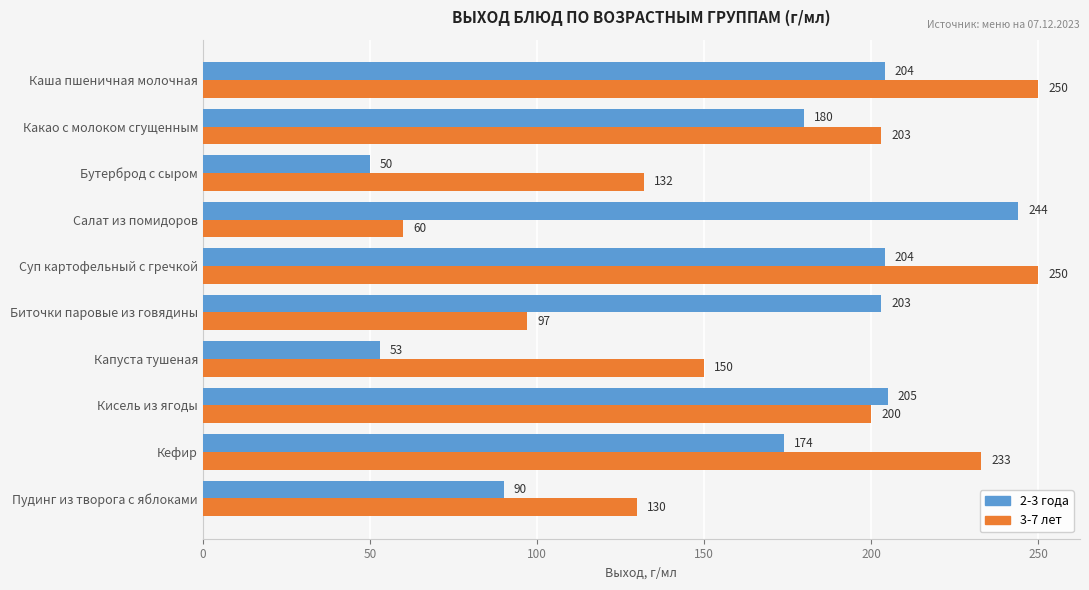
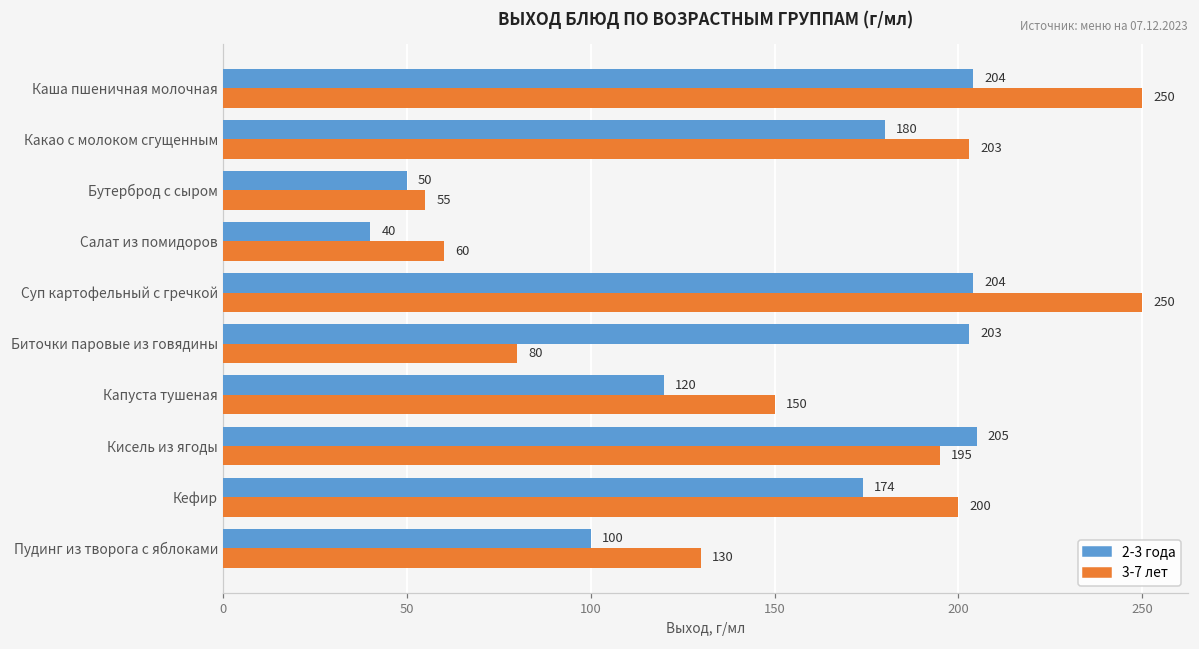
3-7 лет, Бутерброд с сыром: 132 -> 55
2-3 года, Салат из помидоров: 244 -> 40
3-7 лет, Биточки паровые из говядины: 97 -> 80
2-3 года, Капуста тушеная: 53 -> 120
3-7 лет, Кисель из ягоды: 200 -> 195
3-7 лет, Кефир: 233 -> 200
2-3 года, Пудинг из творога с яблоками: 90 -> 100
